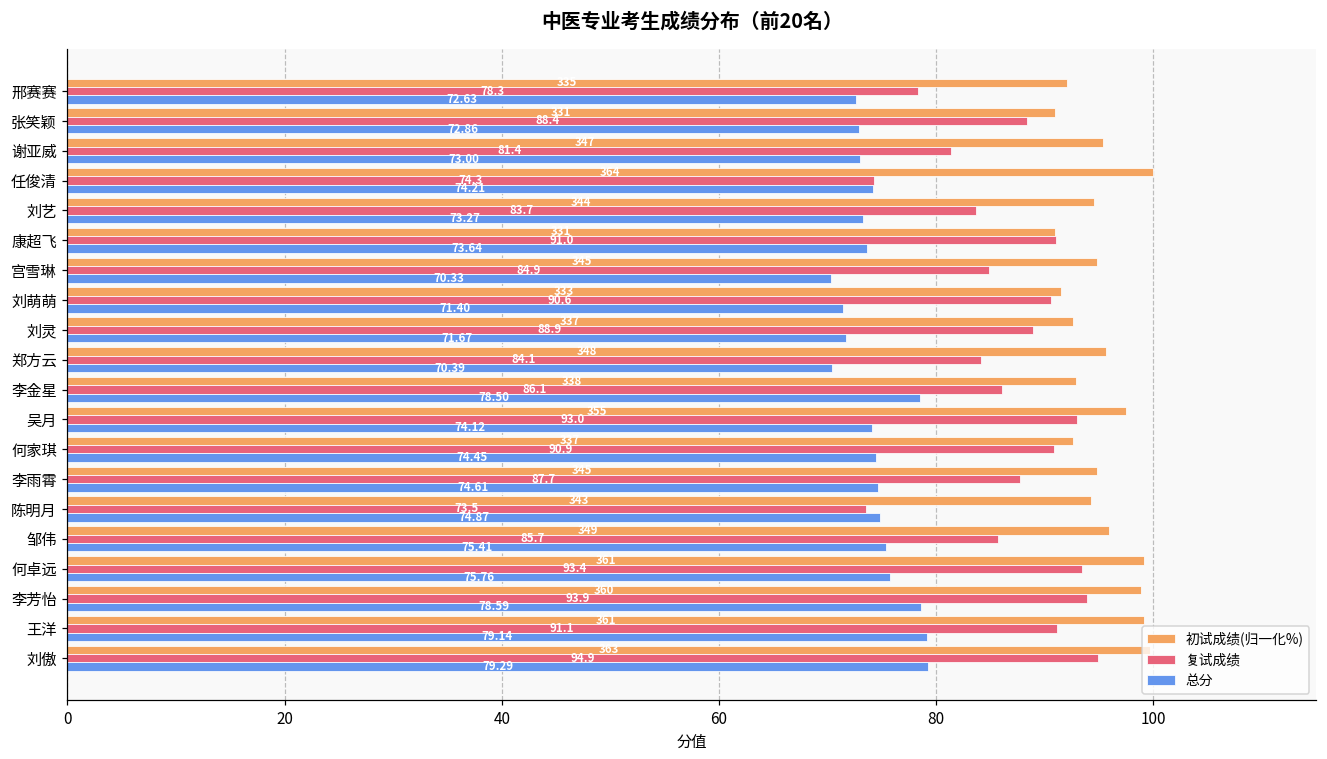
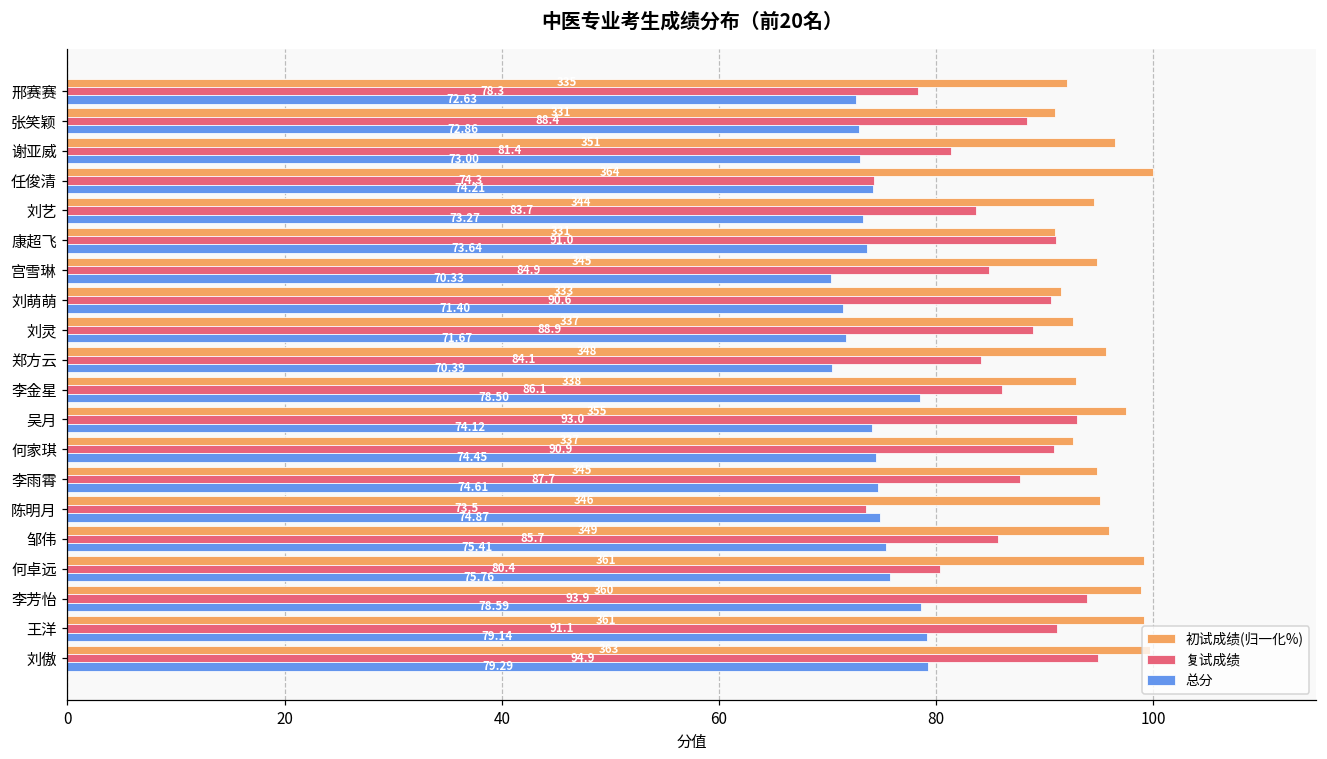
初试成绩(归一化%), 谢亚威: 347 -> 351
初试成绩(归一化%), 陈明月: 343 -> 346
复试成绩, 何卓远: 93.4 -> 80.4
